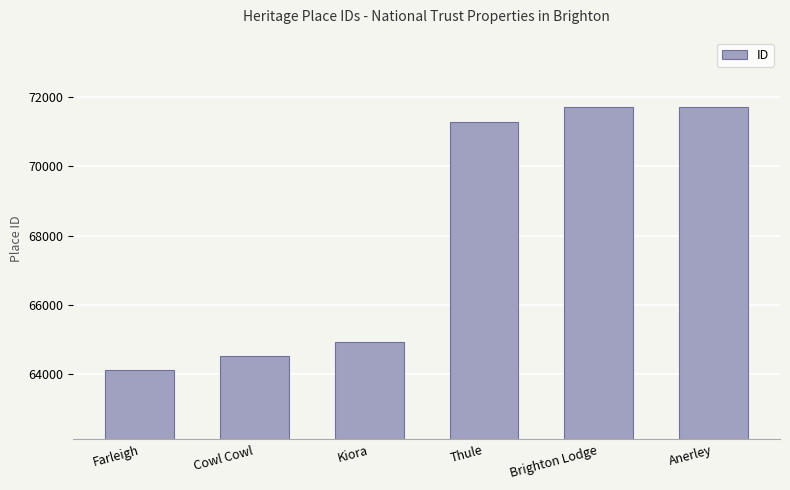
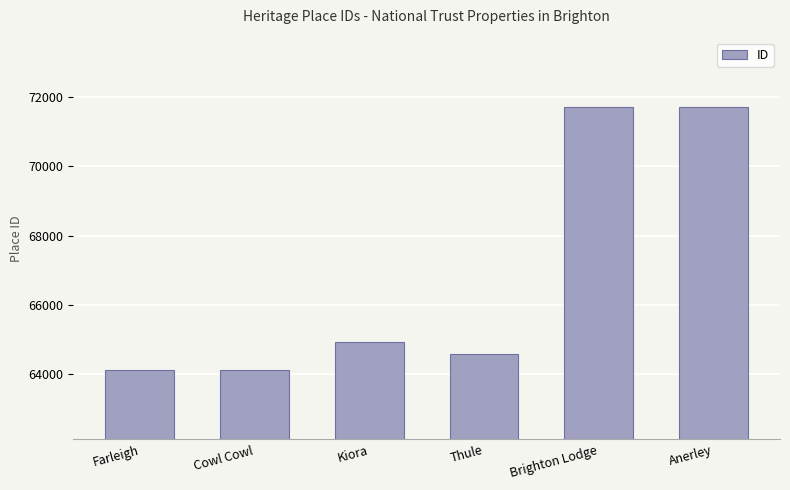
Cowl Cowl: 64500 -> 64100
Thule: 71300 -> 64600
